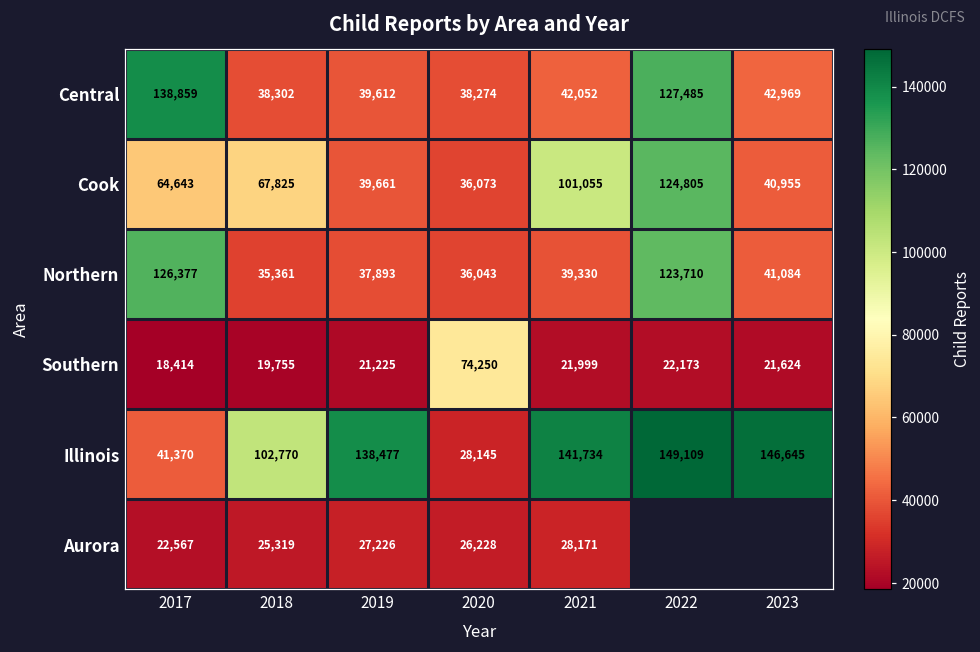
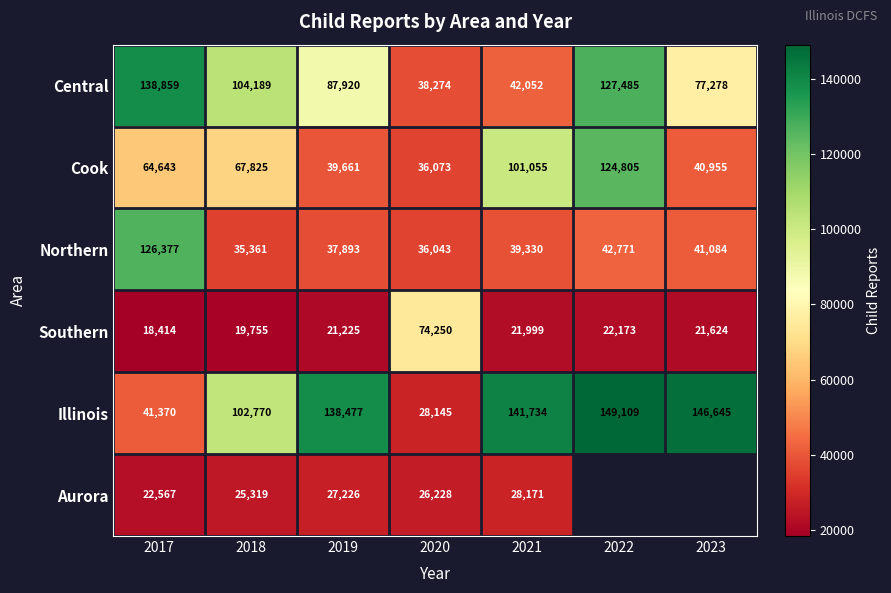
Central, 2018: 38,302 -> 104,189
Central, 2019: 39,612 -> 87,920
Central, 2023: 42,969 -> 77,278
Northern, 2022: 123,710 -> 42,771
